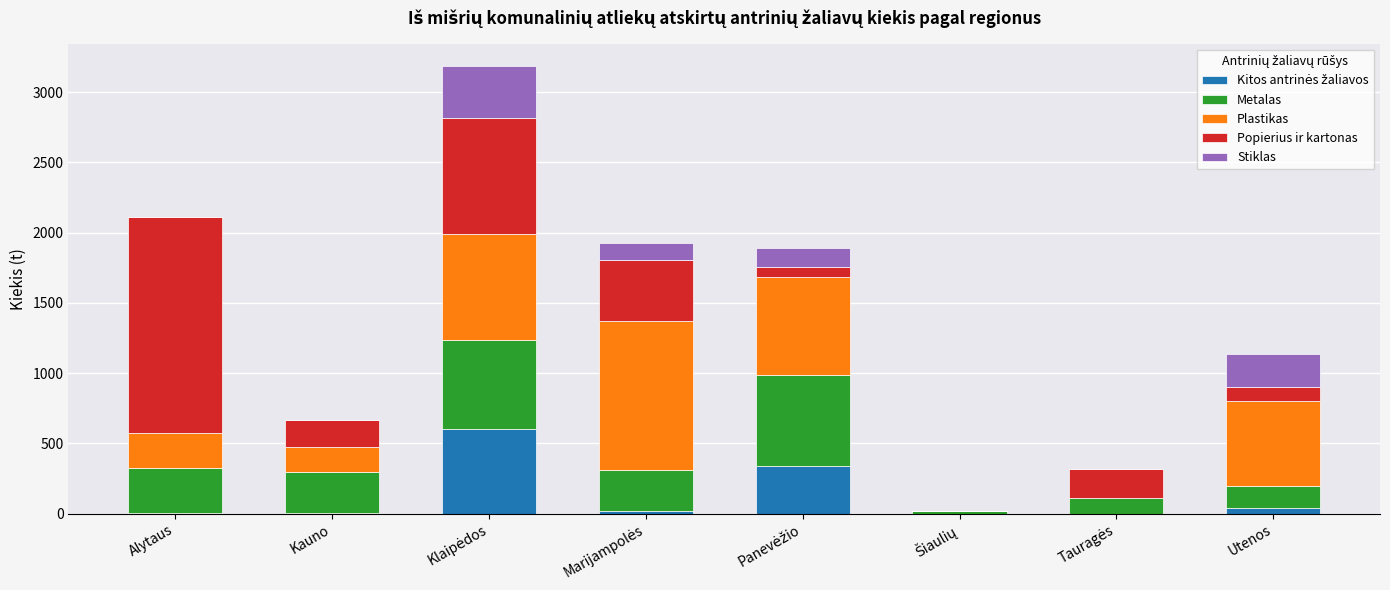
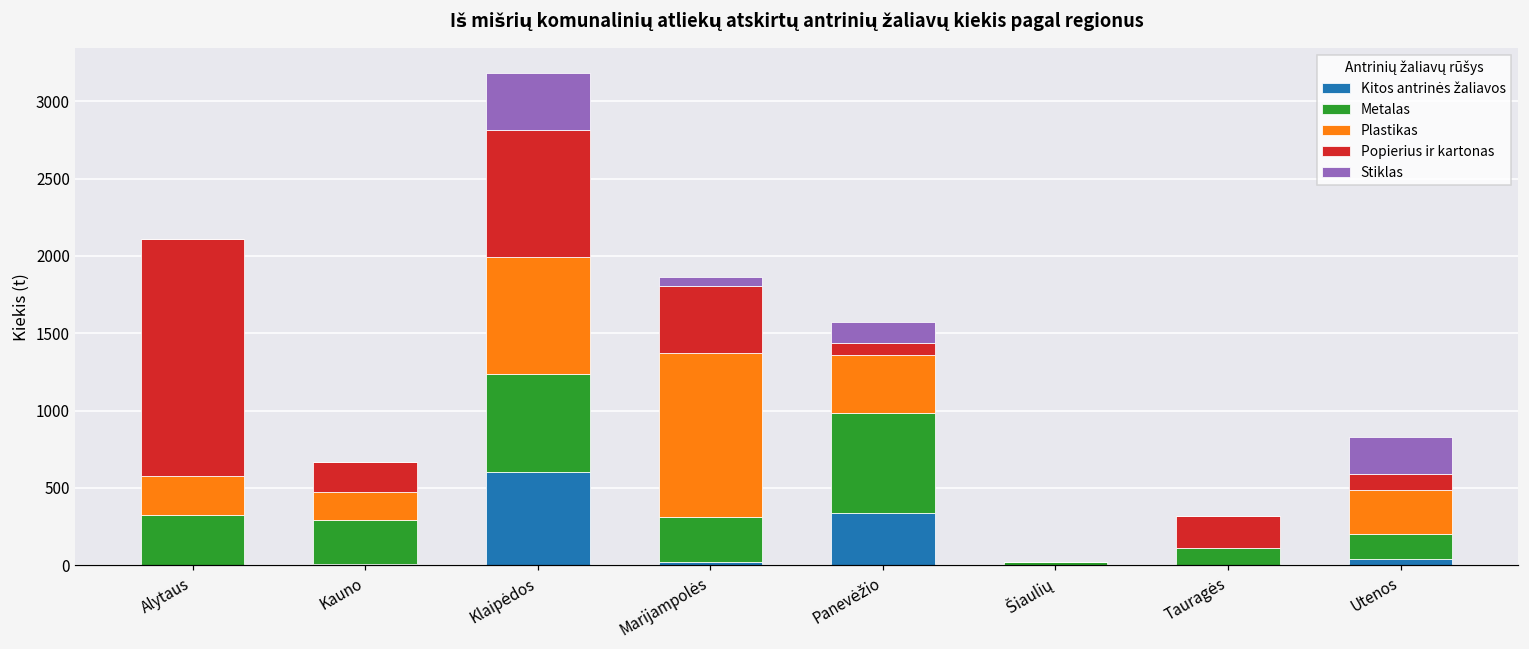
Stiklas, Marijampolės: 120 -> 60
Plastikas, Panevėžio: 690 -> 370
Plastikas, Utenos: 600 -> 290
